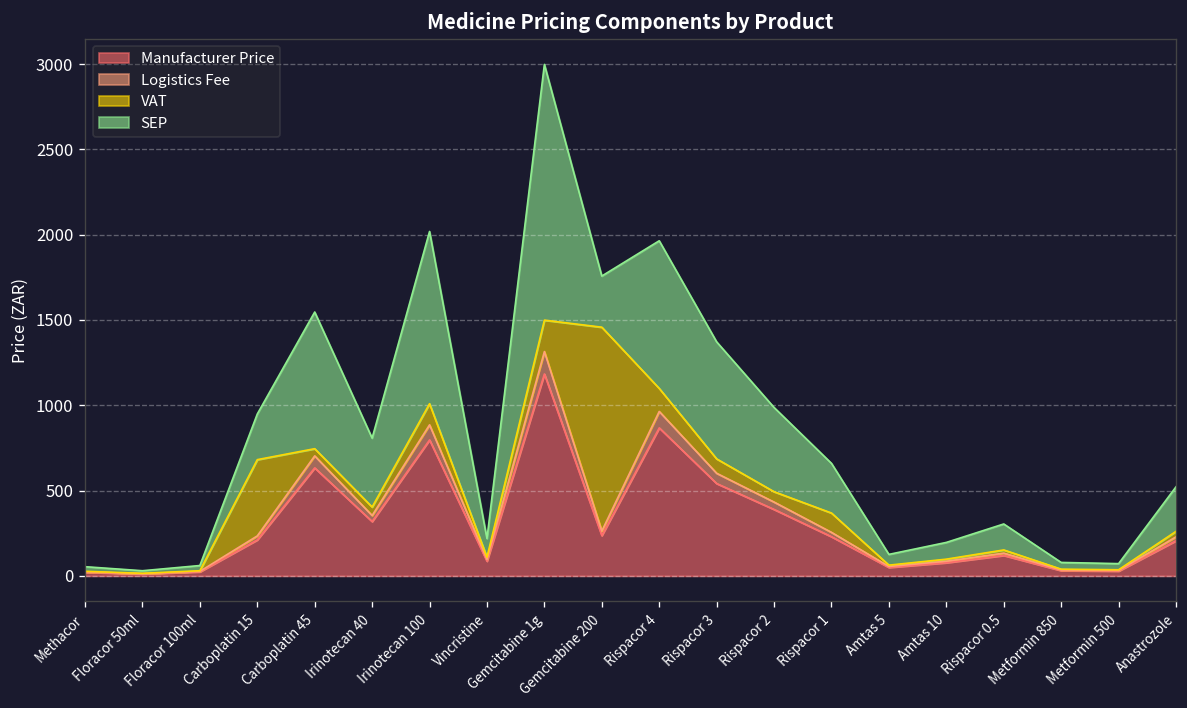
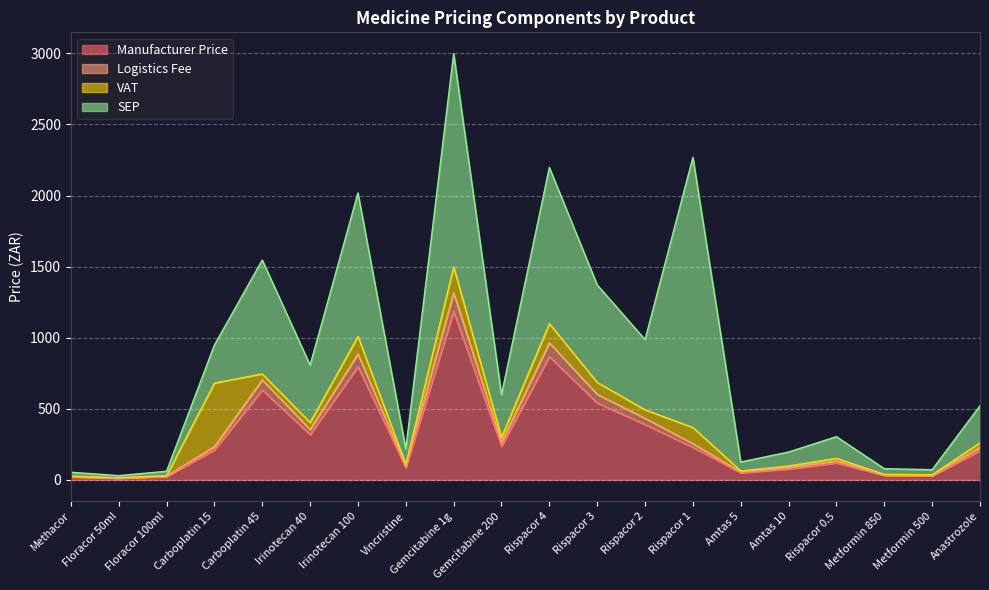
VAT, Gemcitabine 200: 1190 -> 40
SEP, Rispacor 4: 870 -> 1100
SEP, Rispacor 1: 290 -> 1900
